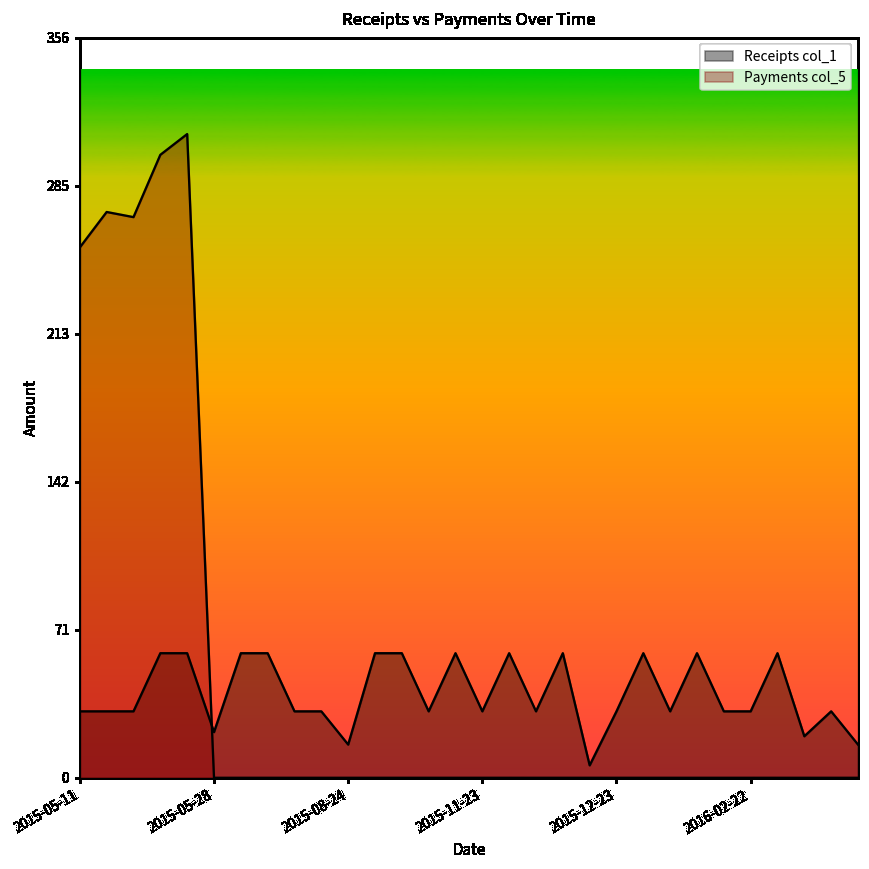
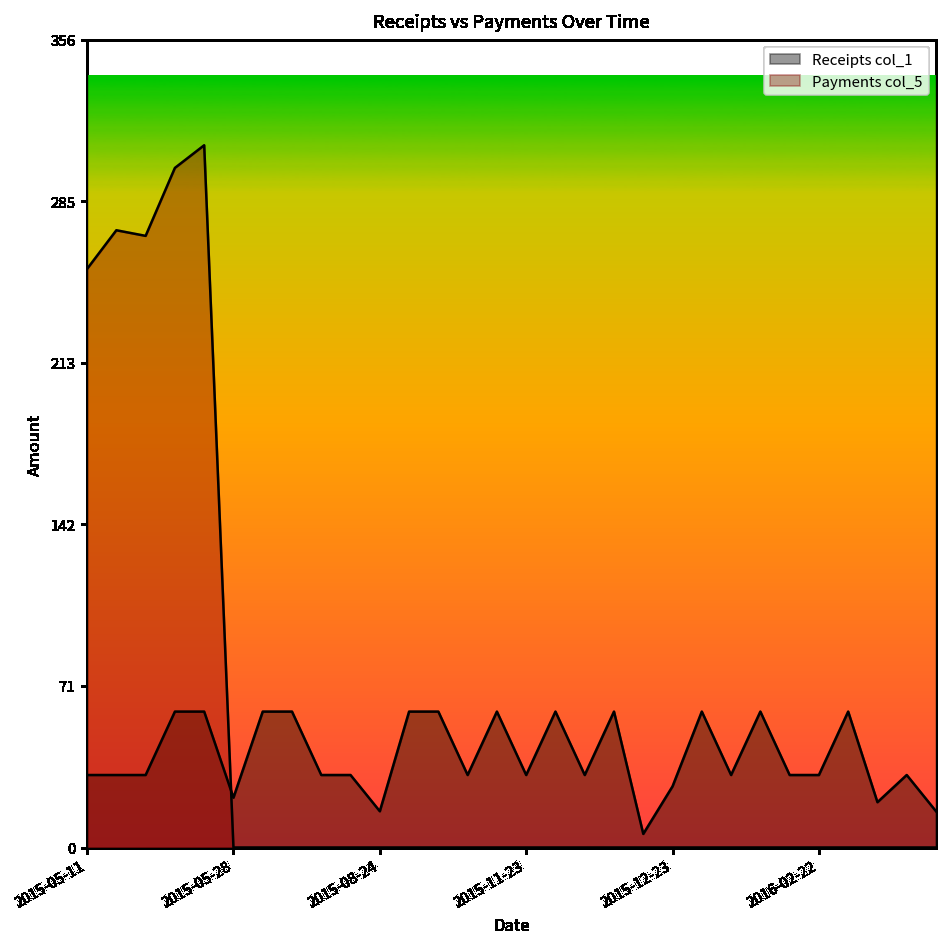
Receipts col_1, 2015-12-23: 32 -> 27
